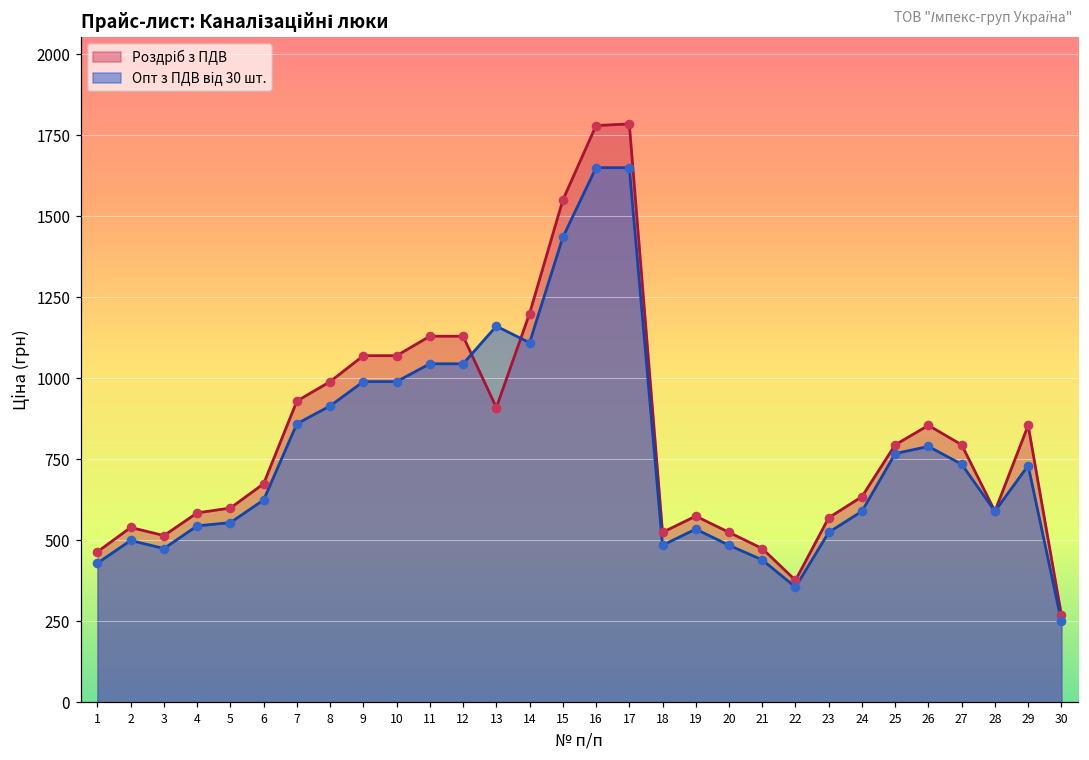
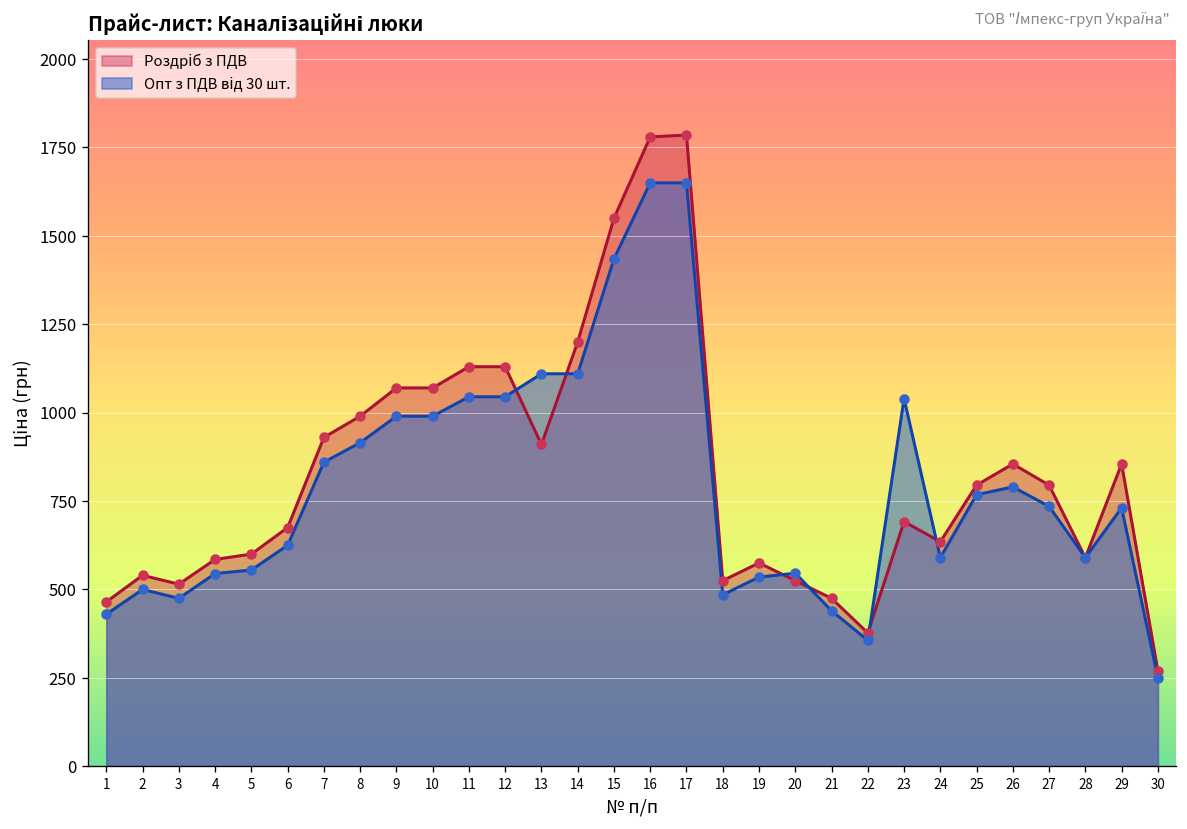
Опт з ПДВ від 30 шт., 13: 1160 -> 1110
Опт з ПДВ від 30 шт., 20: 490 -> 550
Роздріб з ПДВ, 23: 570 -> 690
Опт з ПДВ від 30 шт., 23: 530 -> 1040
